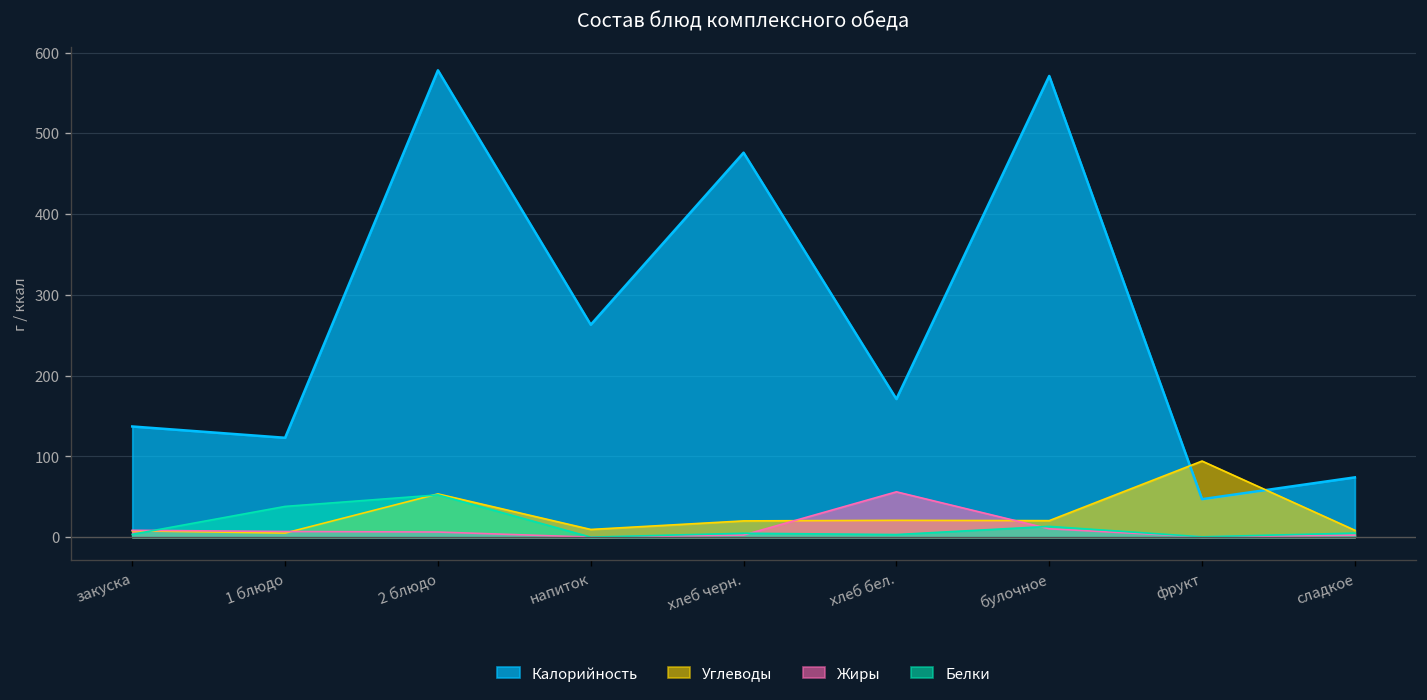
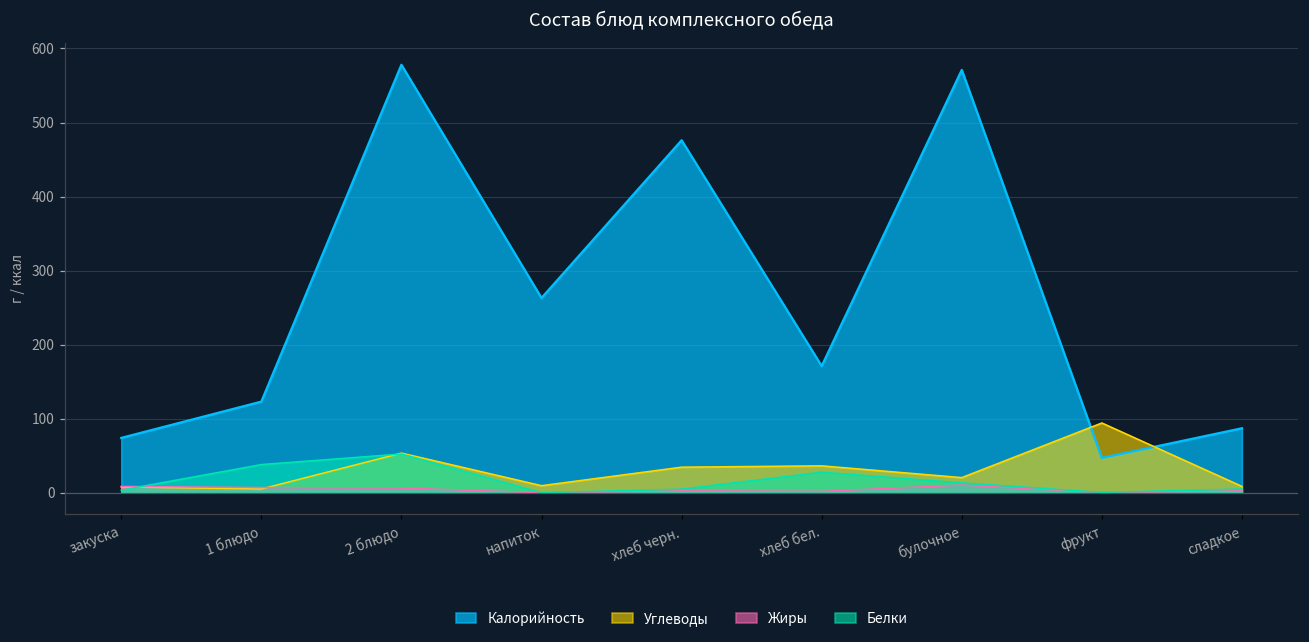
Калорийность, закуска: 140 -> 70
Углеводы, хлеб черн.: 20 -> 30
Углеводы, хлеб бел.: 20 -> 40
Жиры, хлеб бел.: 60 -> 0
Белки, хлеб бел.: 0 -> 30
Калорийность, сладкое: 70 -> 90
